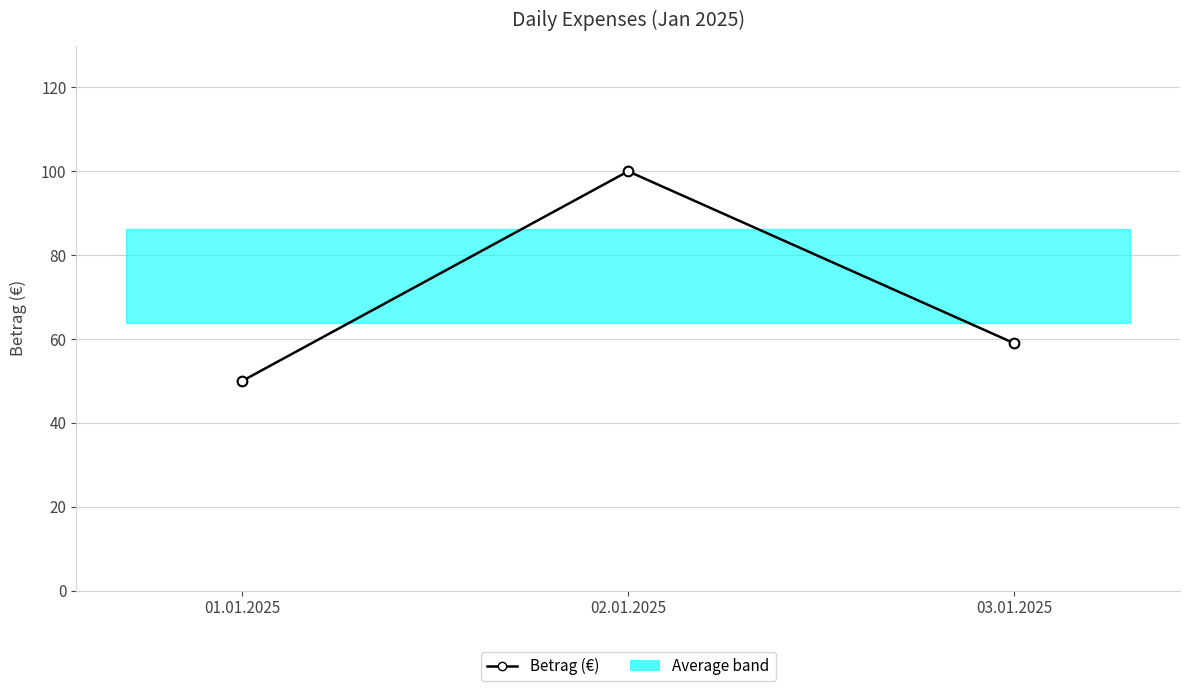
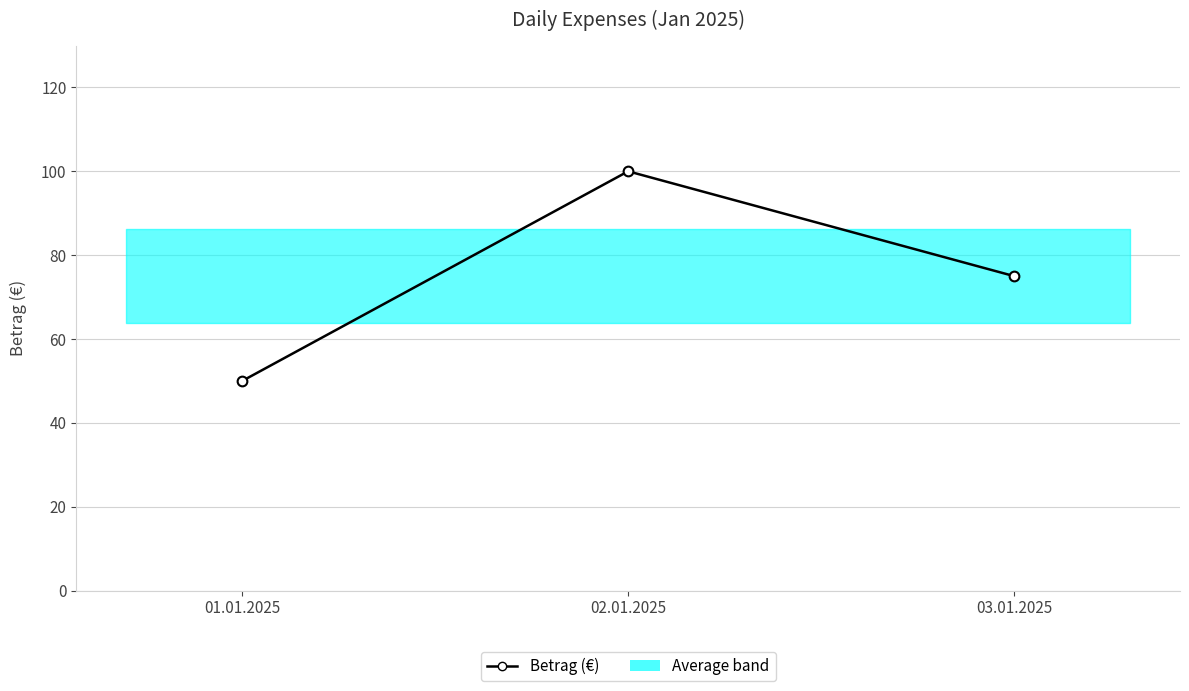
Betrag (€), 03.01.2025: 59 -> 75
